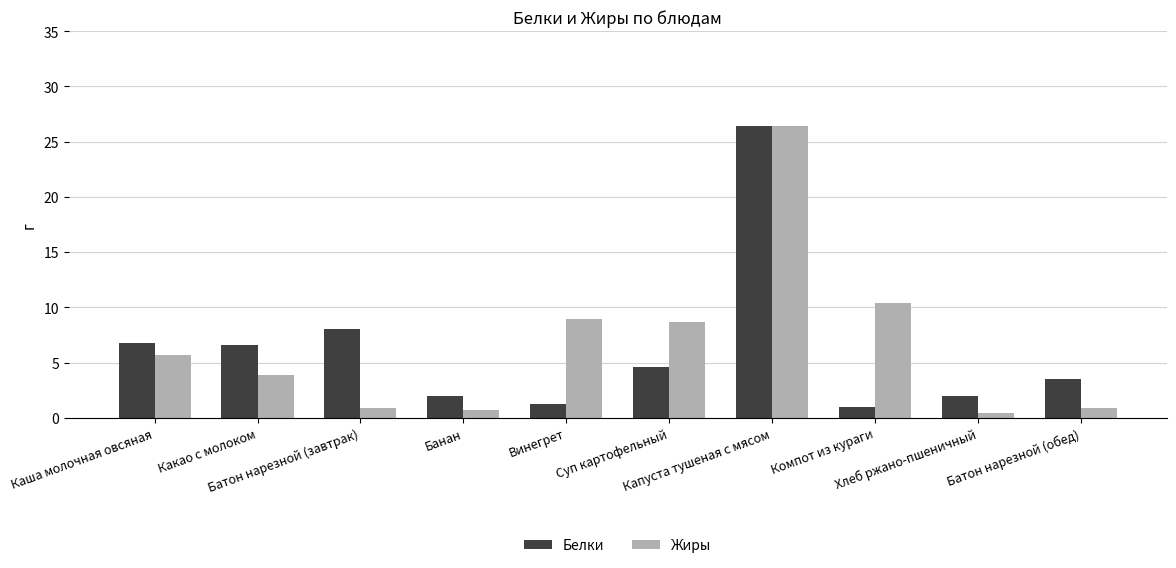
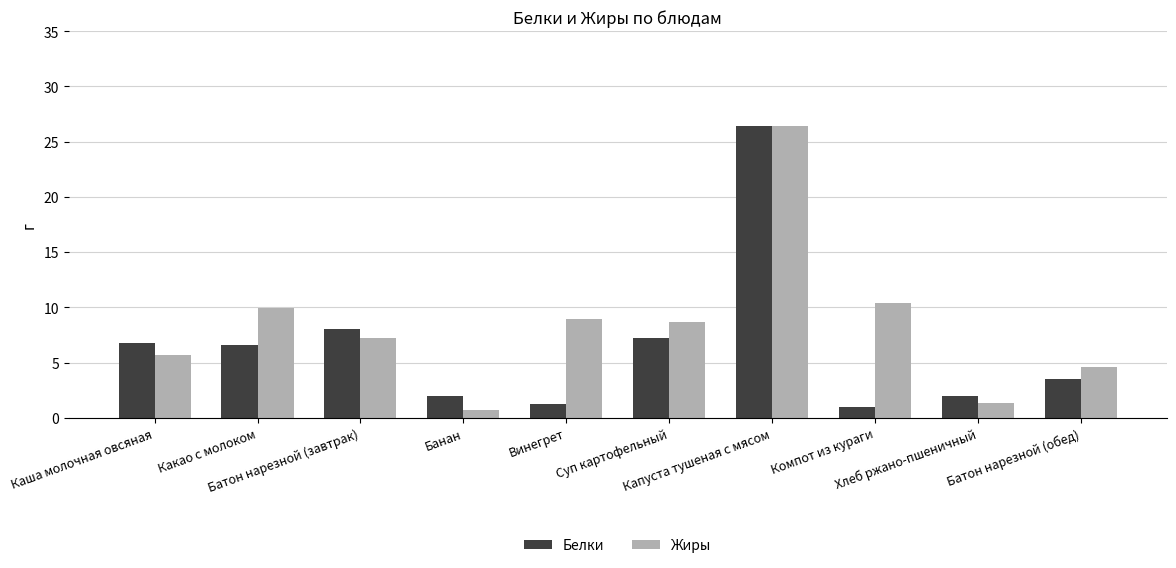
Жиры, Какао с молоком: 3.9 -> 9.9
Жиры, Батон нарезной (завтрак): 0.9 -> 7.2
Белки, Суп картофельный: 4.6 -> 7.2
Жиры, Хлеб ржано-пшеничный: 0.4 -> 1.3
Жиры, Батон нарезной (обед): 0.9 -> 4.6
